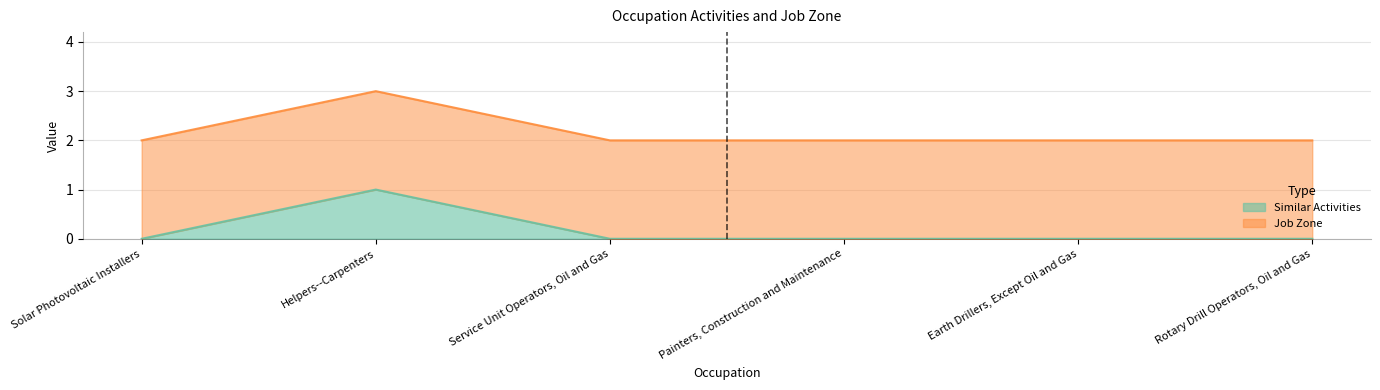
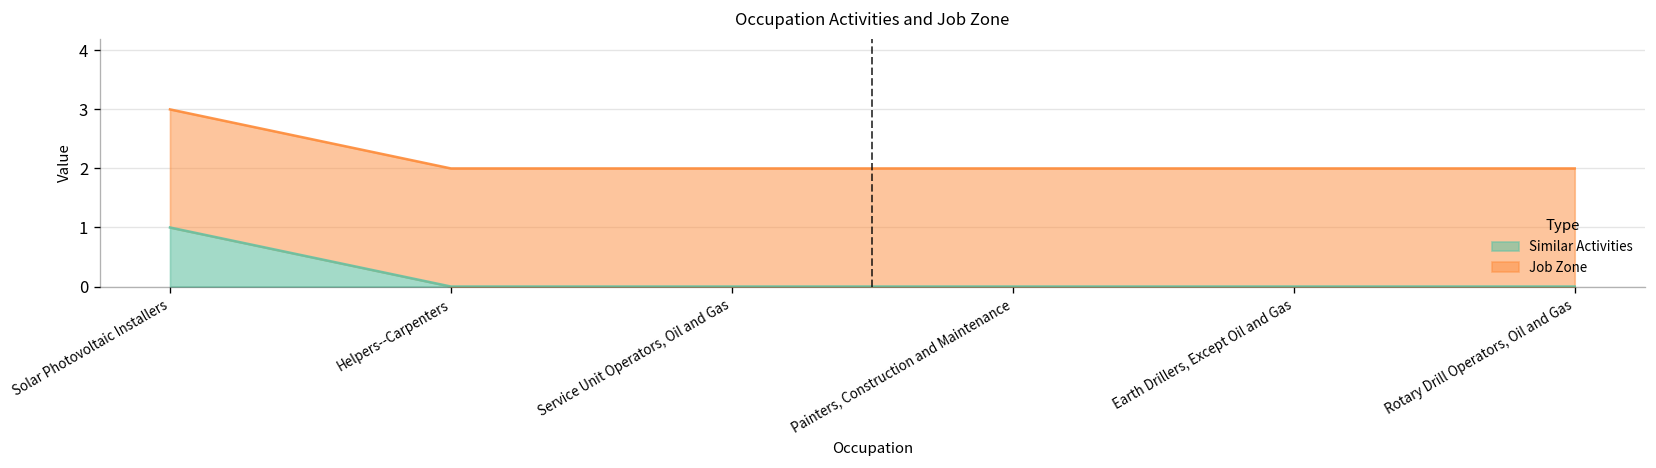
Similar Activities, Solar Photovoltaic Installers: 0 -> 1
Similar Activities, Helpers--Carpenters: 1 -> 0
